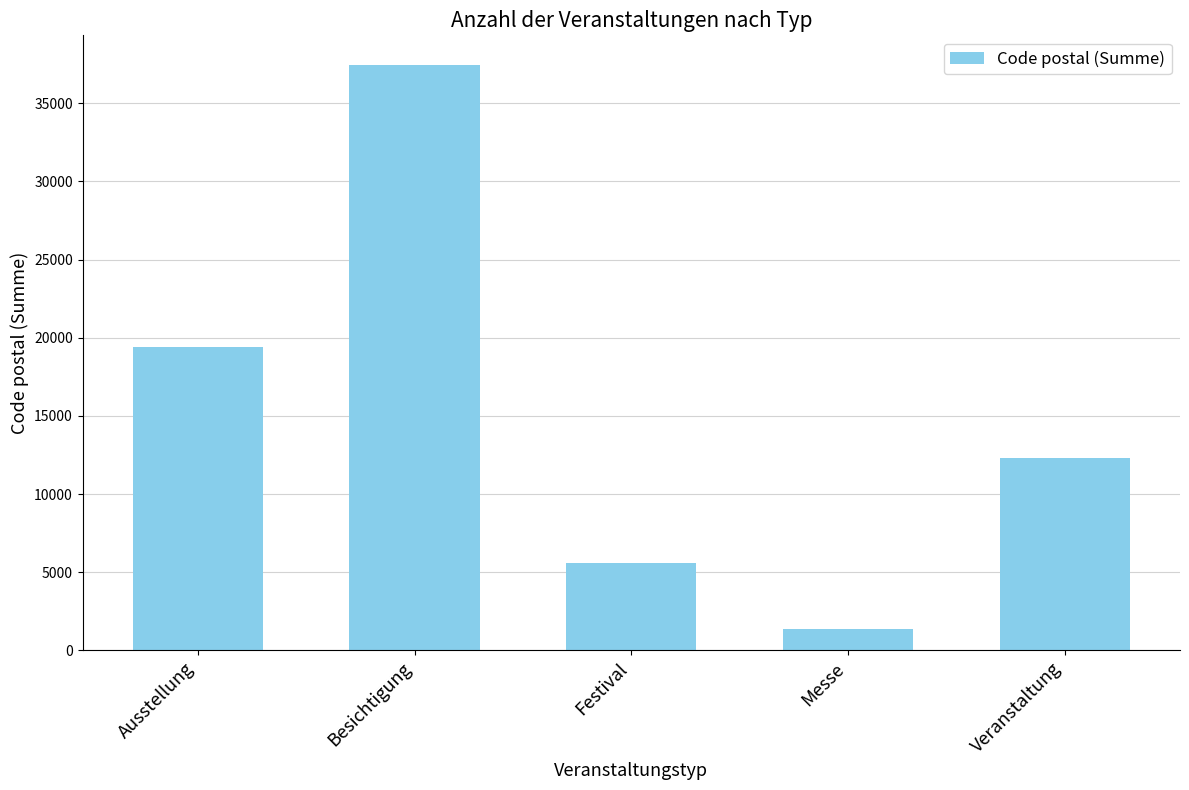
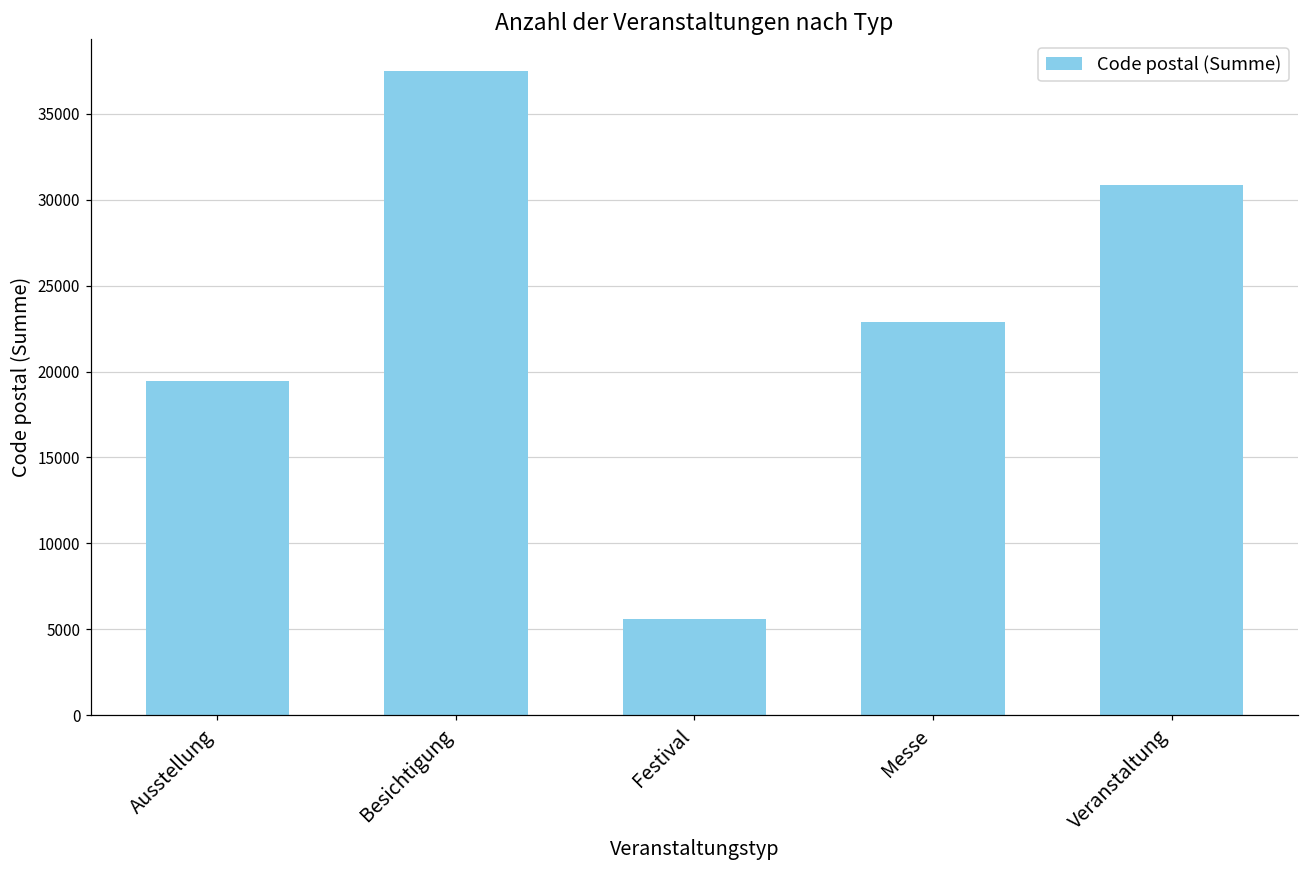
Messe: 1400 -> 22900
Veranstaltung: 12300 -> 30800
